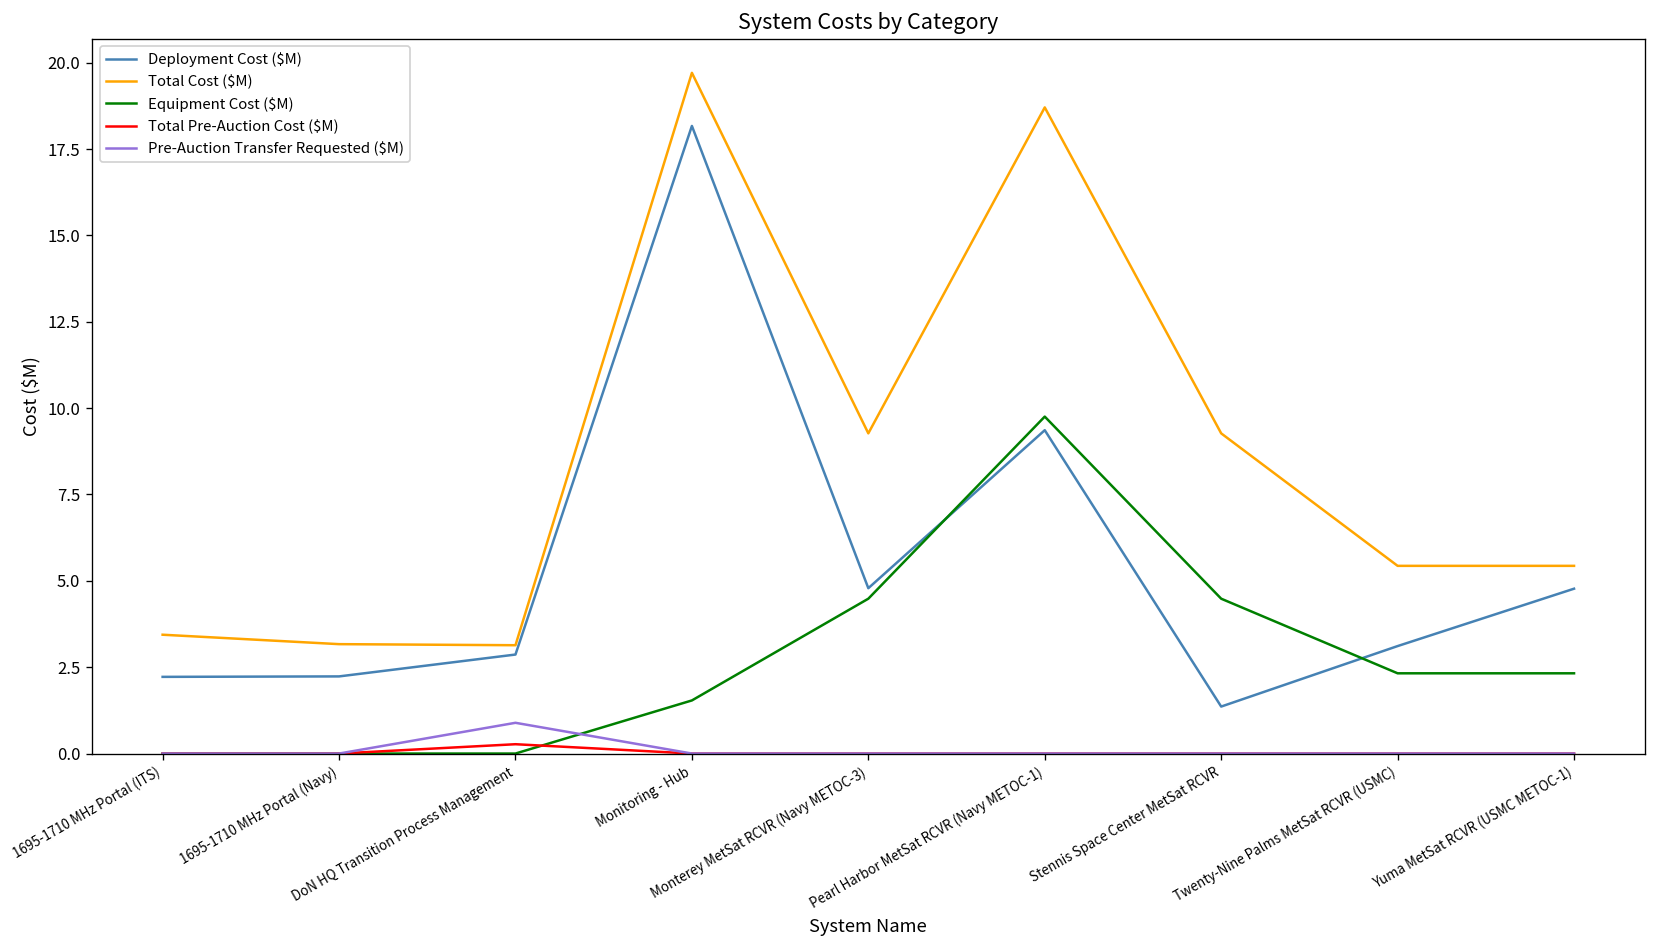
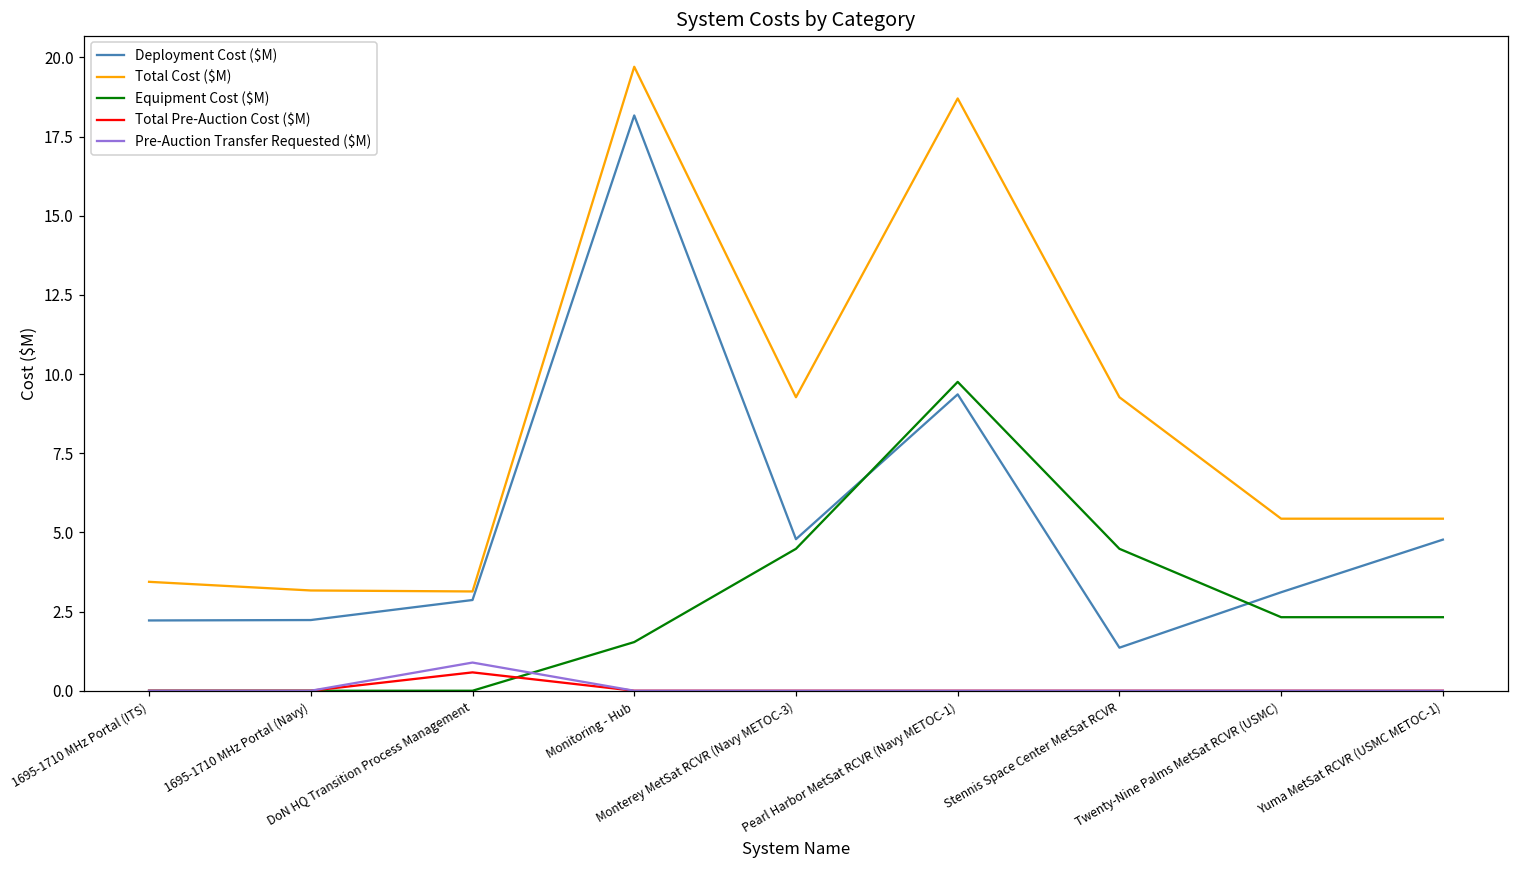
Total Pre-Auction Cost ($M), DoN HQ Transition Process Management: 0.3 -> 0.6
